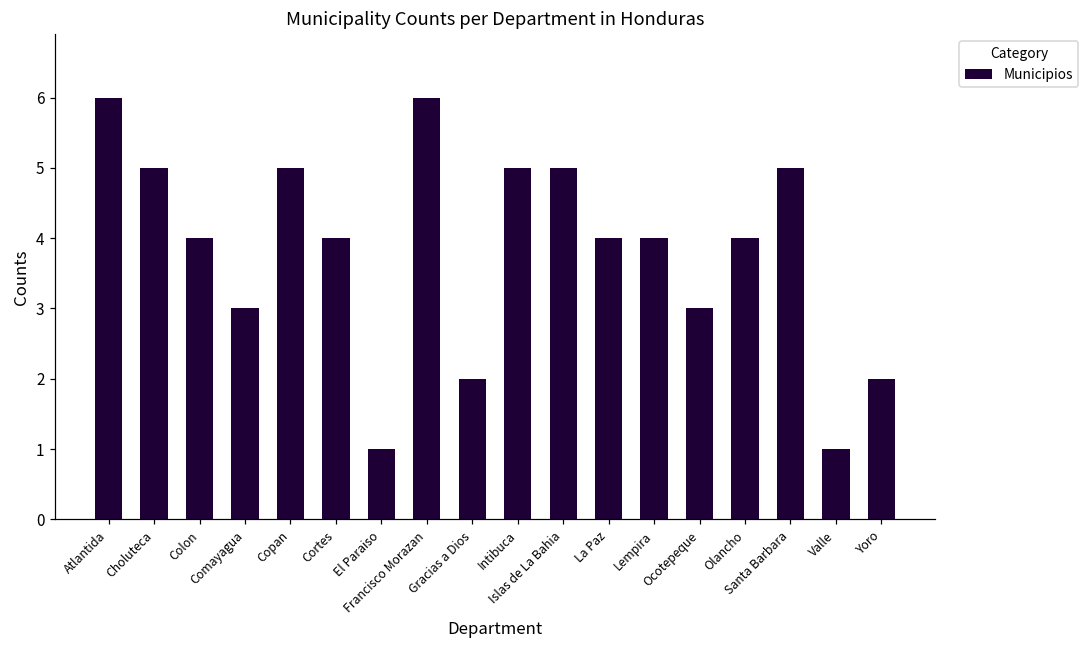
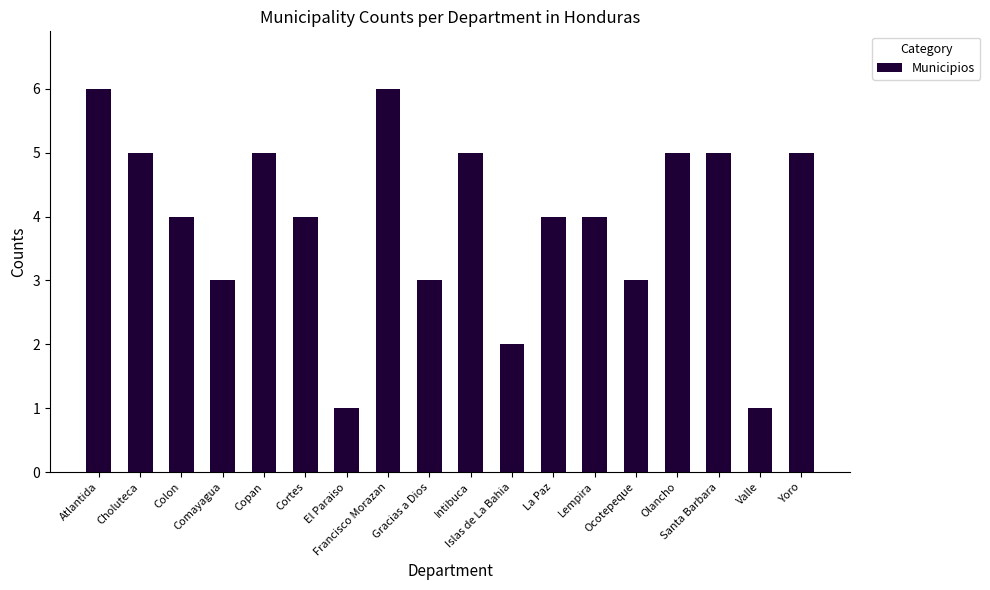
Gracias a Dios: 2 -> 3
Islas de La Bahia: 5 -> 2
Olancho: 4 -> 5
Yoro: 2 -> 5
